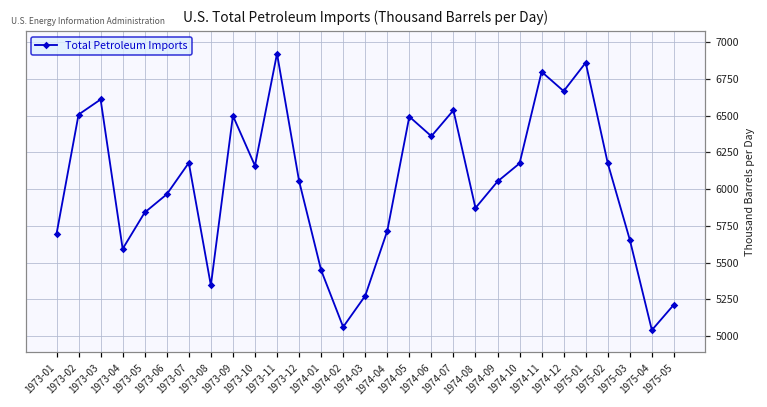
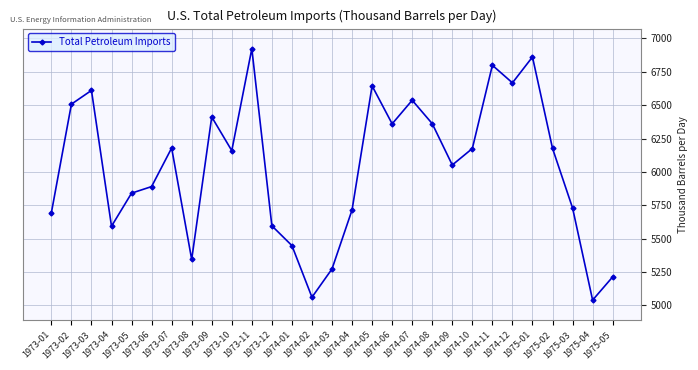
1973-06: 5960 -> 5890
1973-09: 6500 -> 6410
1973-12: 6060 -> 5600
1974-05: 6490 -> 6640
1974-08: 5870 -> 6360
1975-03: 5650 -> 5730
